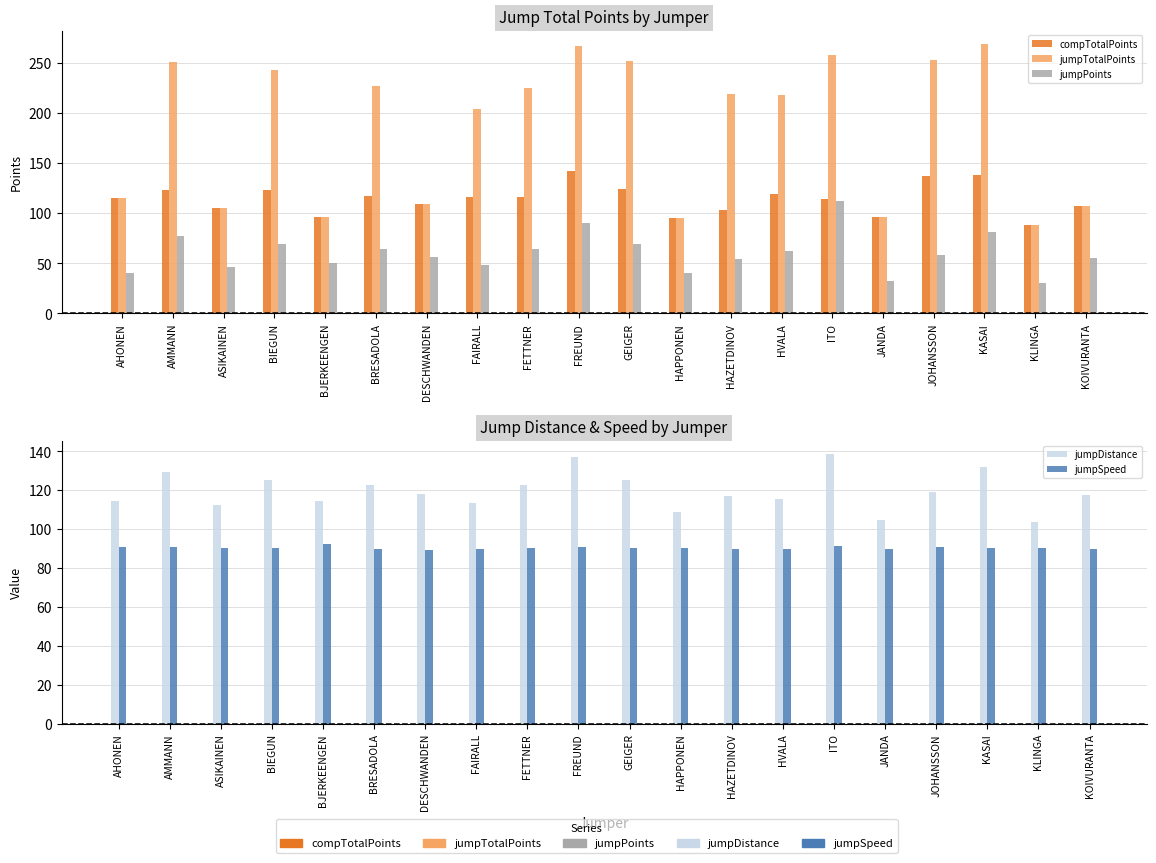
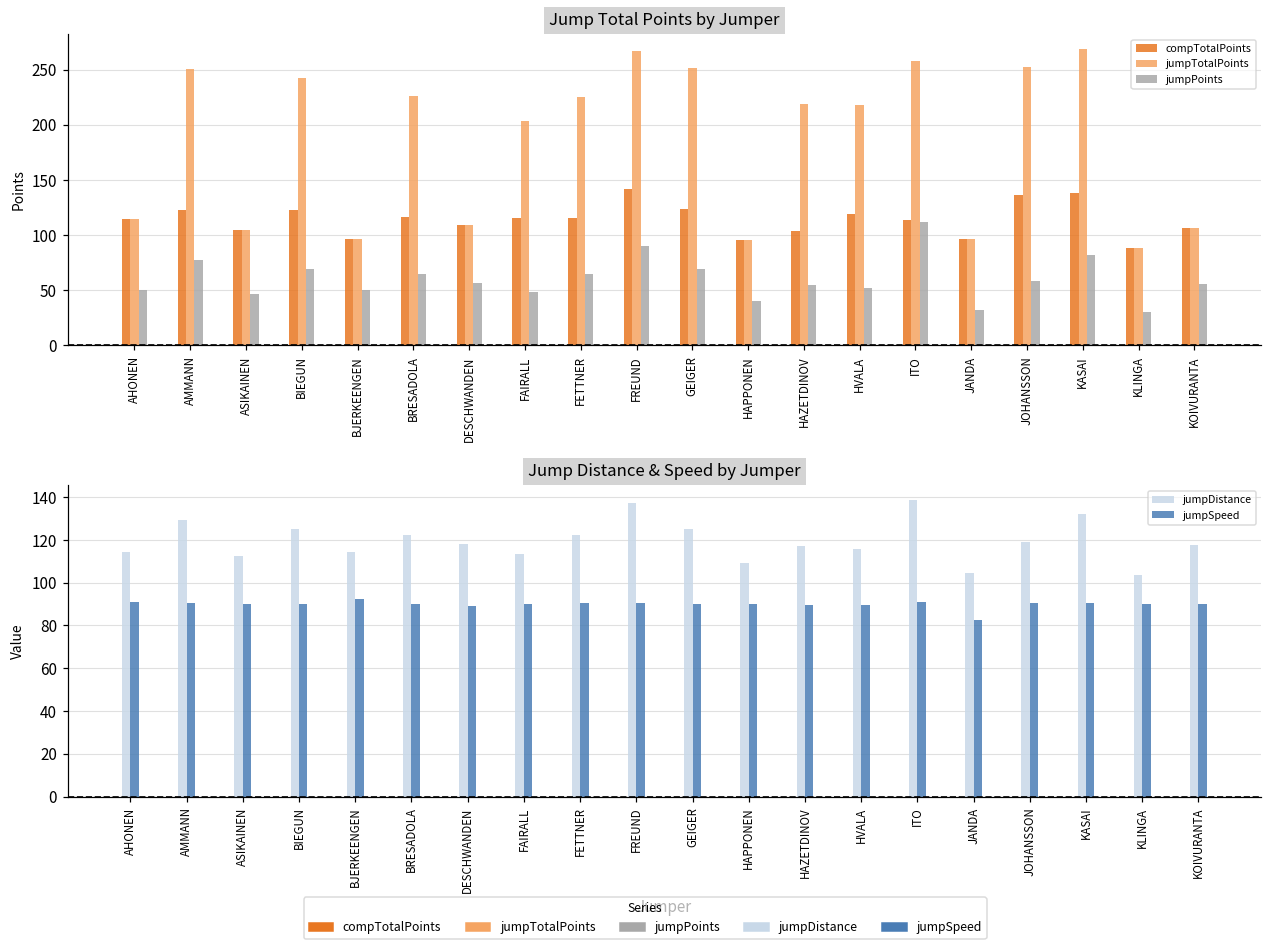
Jump Total Points by Jumper, jumpPoints, AHONEN: 41 -> 50
Jump Total Points by Jumper, jumpPoints, HVALA: 63 -> 52
Jump Distance & Speed by Jumper, jumpSpeed, JANDA: 90 -> 82
